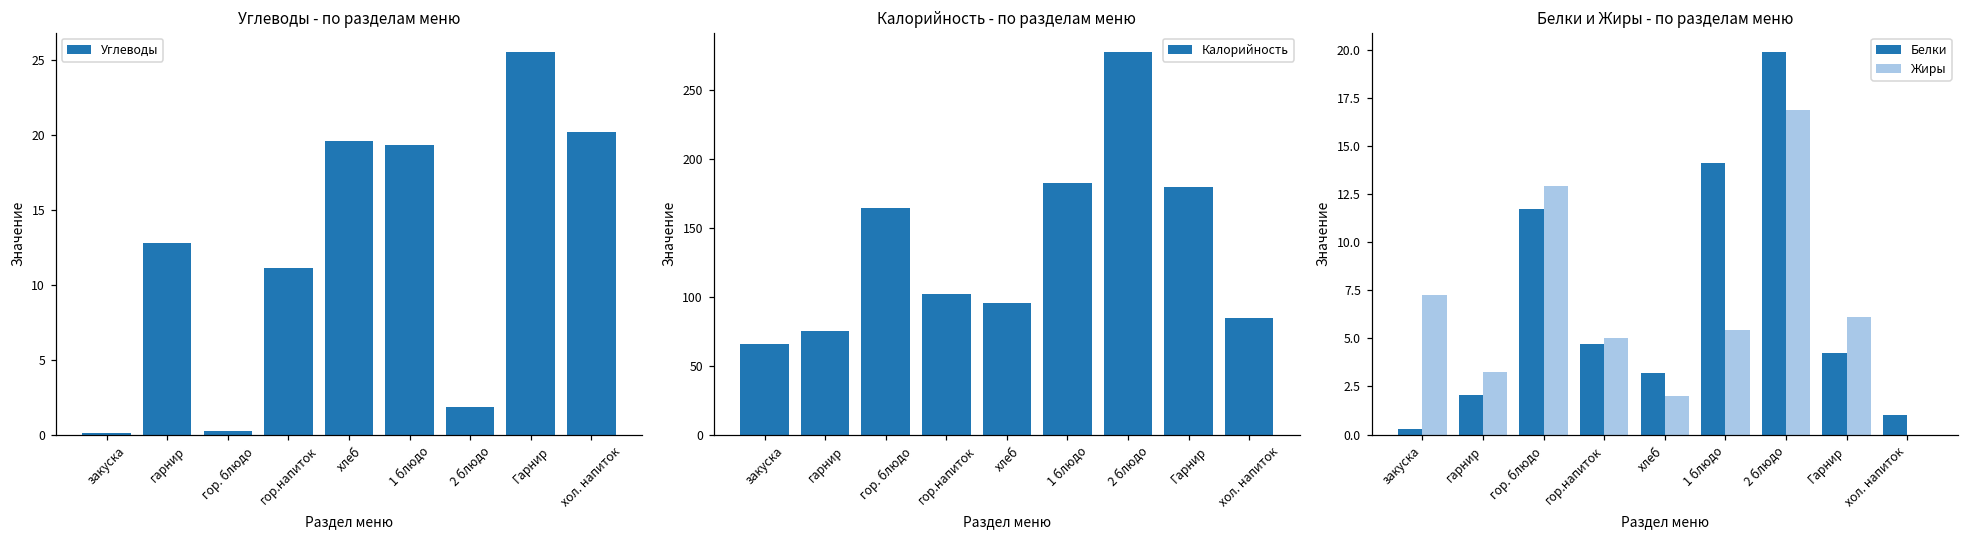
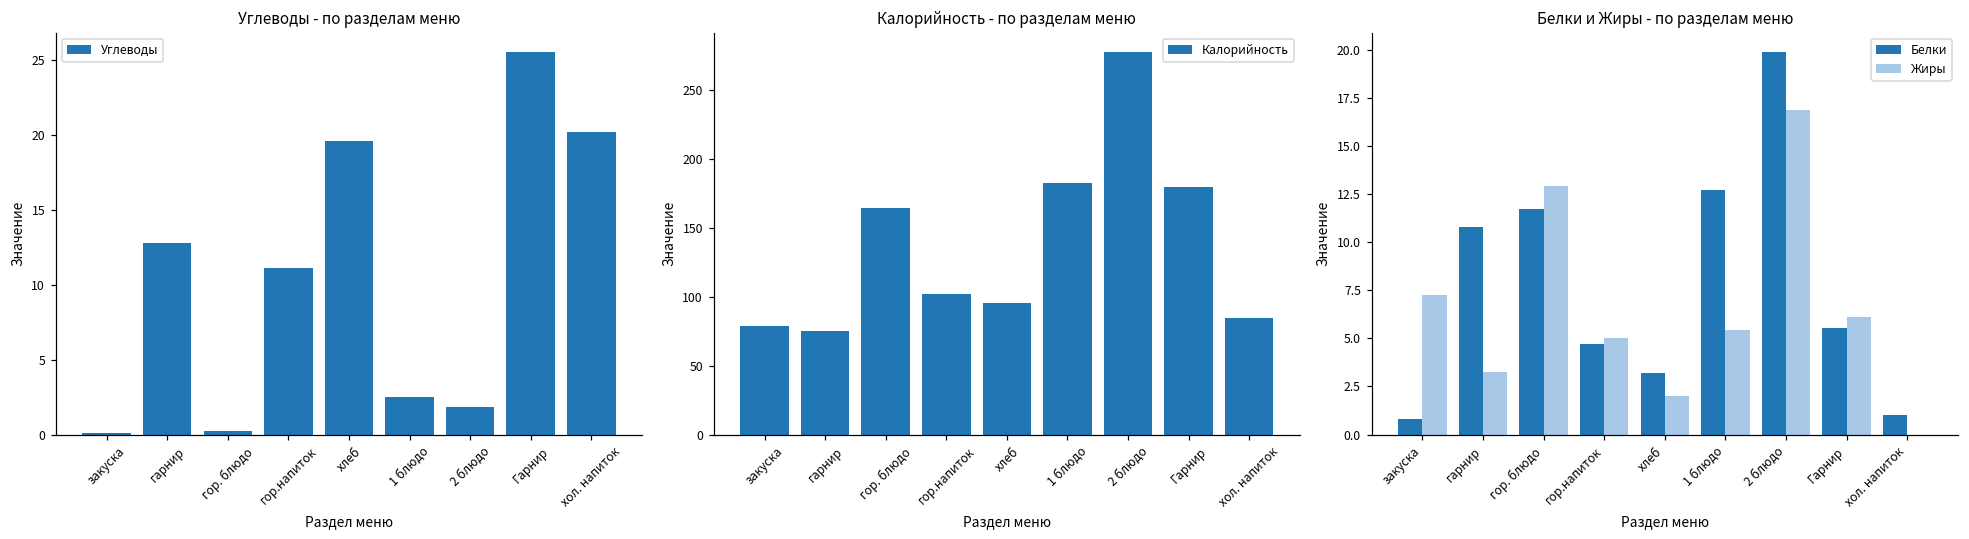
Углеводы - по разделам меню, 1 блюдо: 19.3 -> 2.5
Калорийность - по разделам меню, закуска: 66 -> 79
Белки и Жиры - по разделам меню, Белки, закуска: 0.3 -> 0.8
Белки и Жиры - по разделам меню, Белки, гарнир: 2.1 -> 10.8
Белки и Жиры - по разделам меню, Белки, 1 блюдо: 14.1 -> 12.7
Белки и Жиры - по разделам меню, Белки, Гарнир: 4.2 -> 5.5
